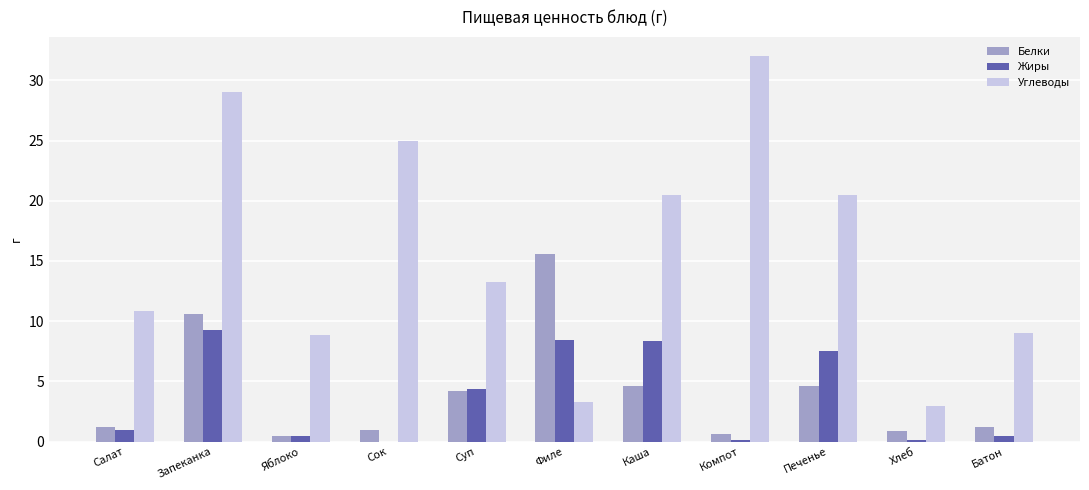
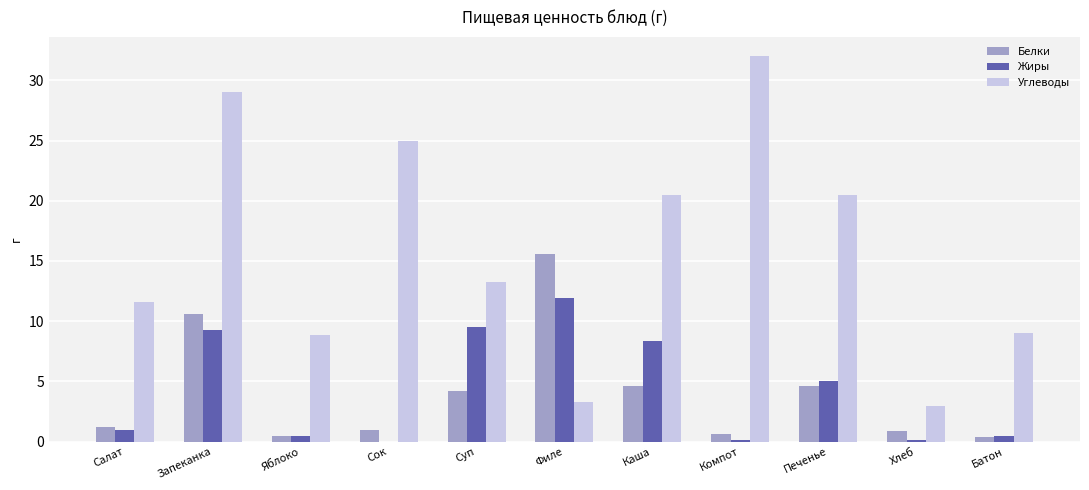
Углеводы, Салат: 10.8 -> 11.6
Жиры, Суп: 4.4 -> 9.5
Жиры, Филе: 8.4 -> 11.9
Жиры, Печенье: 7.5 -> 5.0
Белки, Батон: 1.2 -> 0.4
